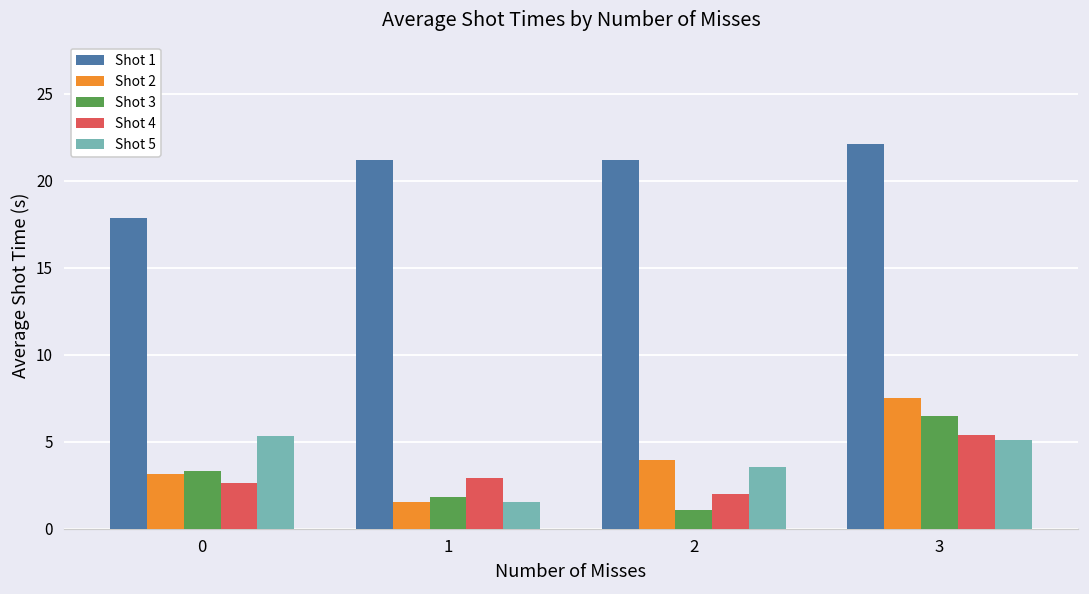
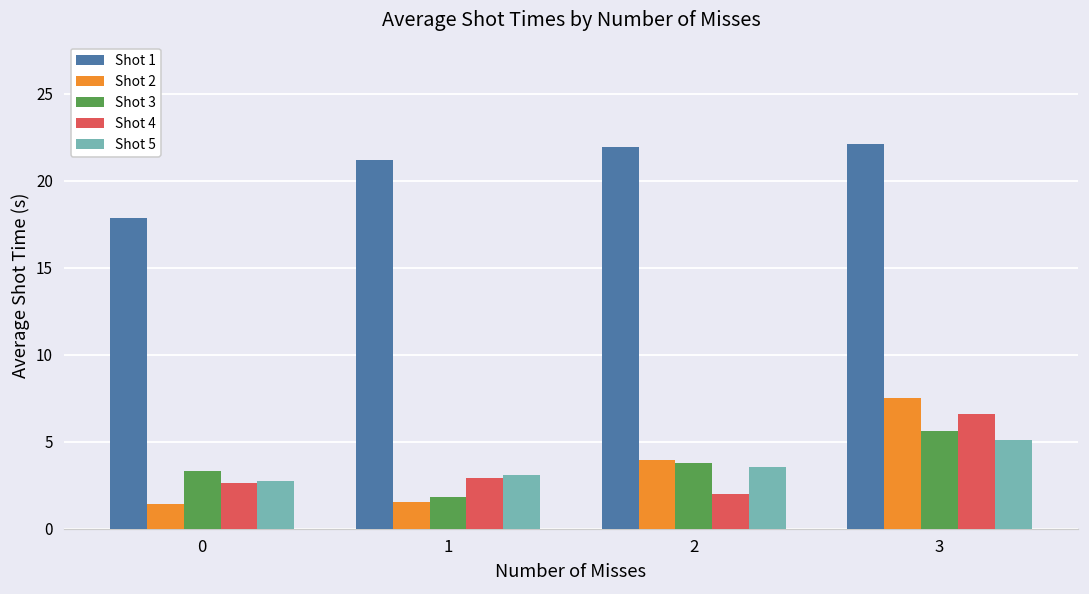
Shot 2, 0: 3.1 -> 1.4
Shot 5, 0: 5.3 -> 2.7
Shot 5, 1: 1.6 -> 3.1
Shot 1, 2: 21.2 -> 21.9
Shot 3, 2: 1.1 -> 3.8
Shot 3, 3: 6.5 -> 5.6
Shot 4, 3: 5.4 -> 6.6
